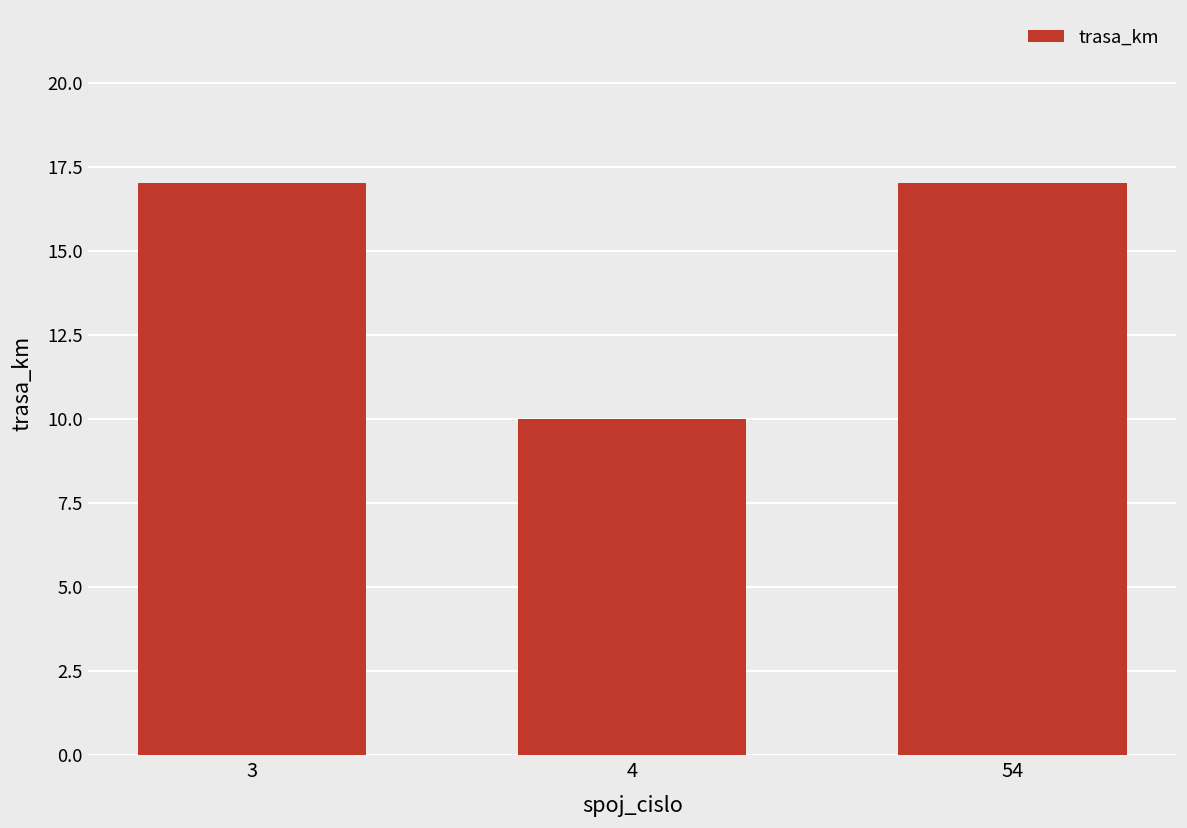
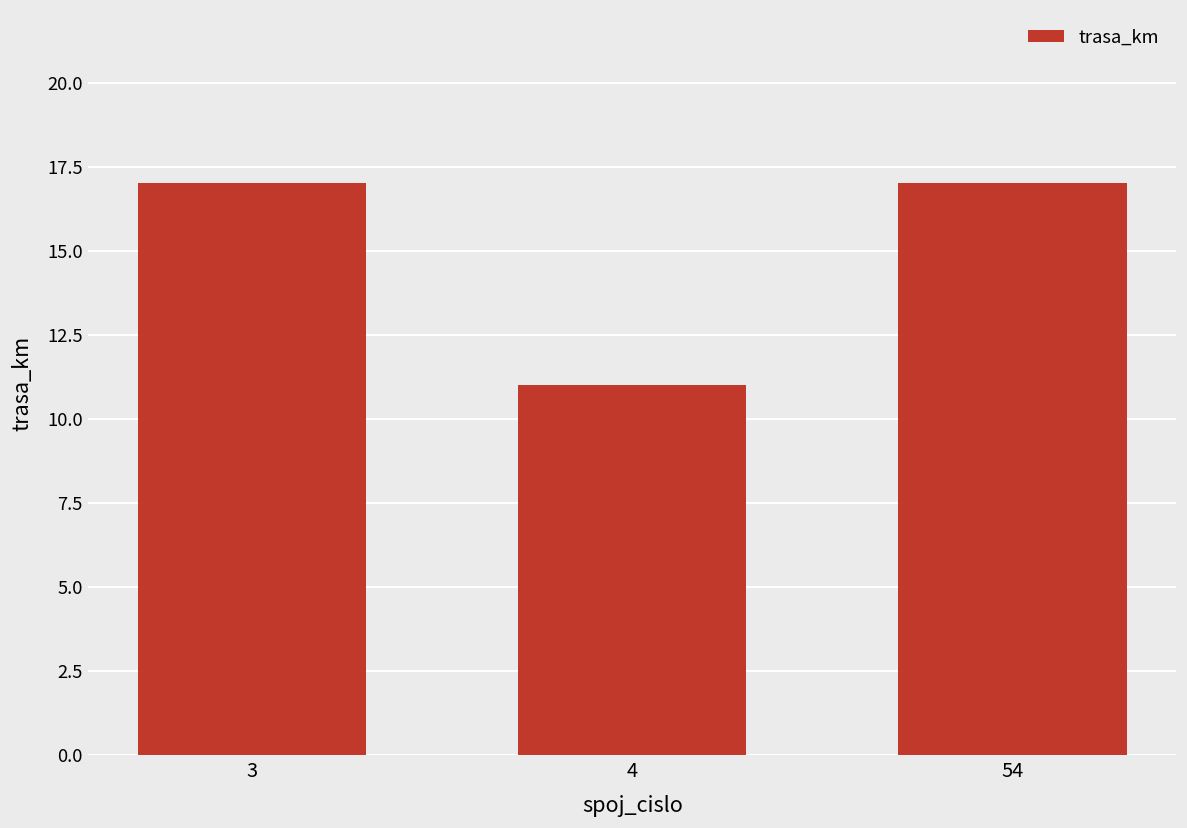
4: 10 -> 11
